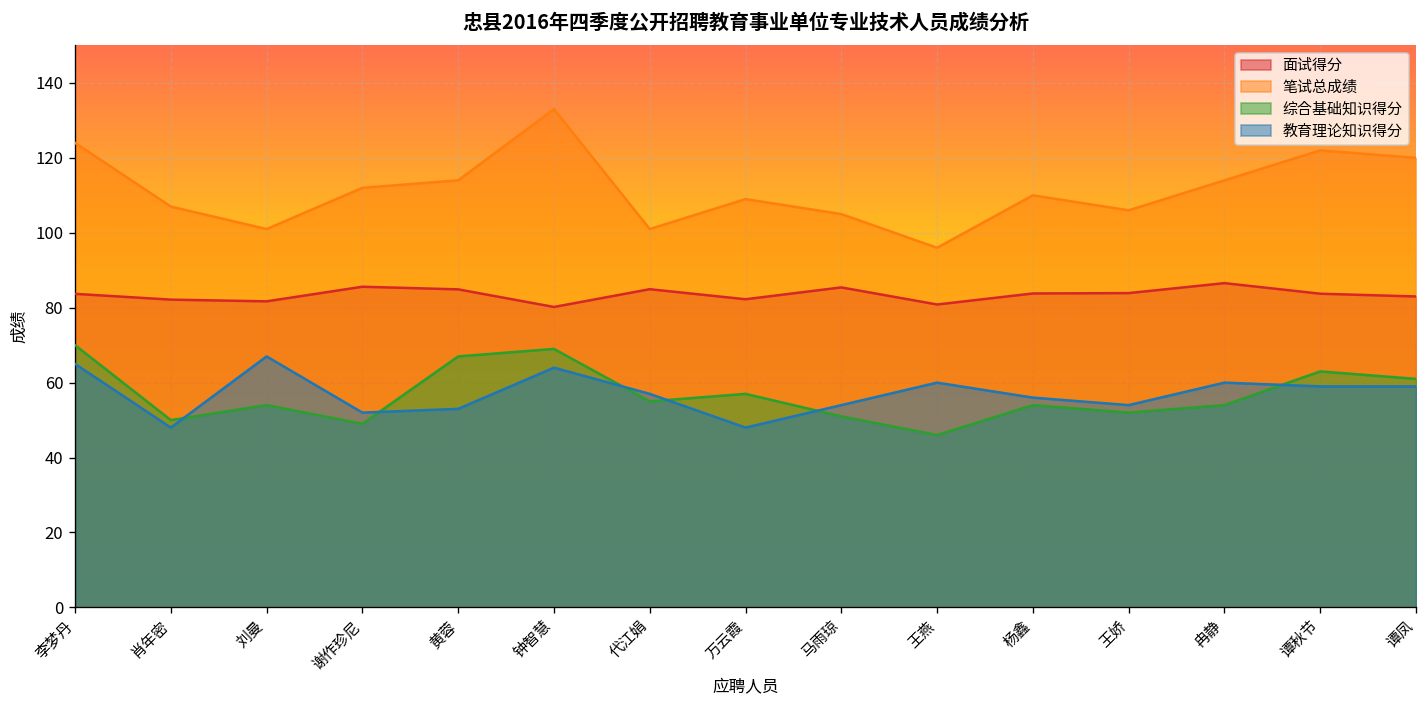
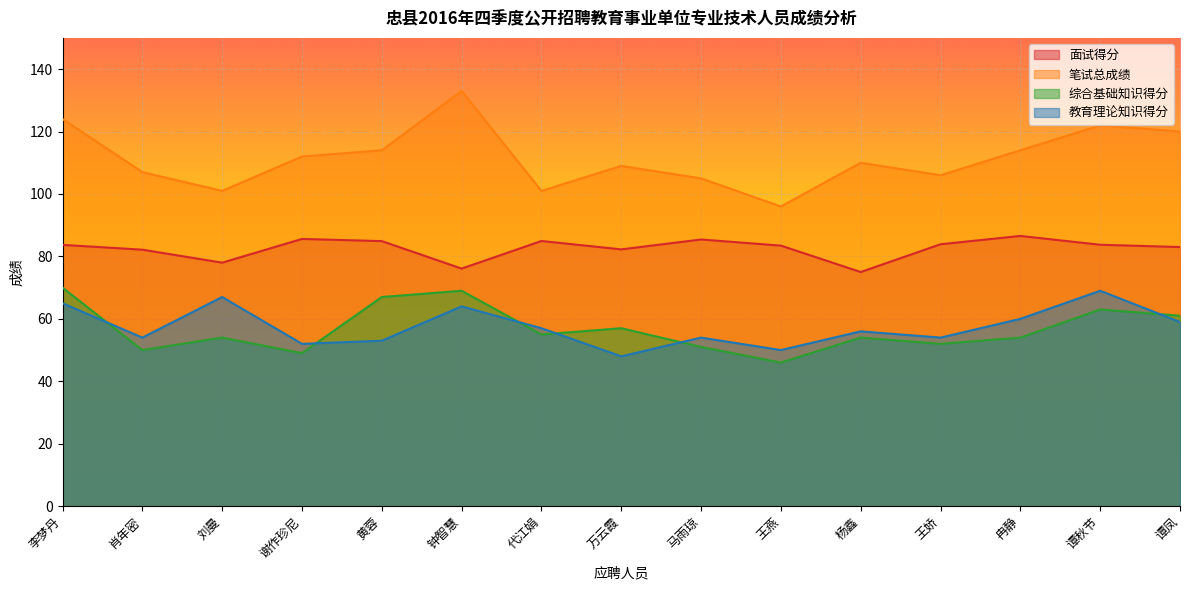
教育理论知识得分, 肖年密: 48 -> 54
面试得分, 刘曼: 82 -> 78
面试得分, 钟智慧: 80 -> 76
面试得分, 王燕: 81 -> 83
教育理论知识得分, 王燕: 60 -> 50
面试得分, 杨鑫: 84 -> 75
教育理论知识得分, 谭秋节: 59 -> 69
